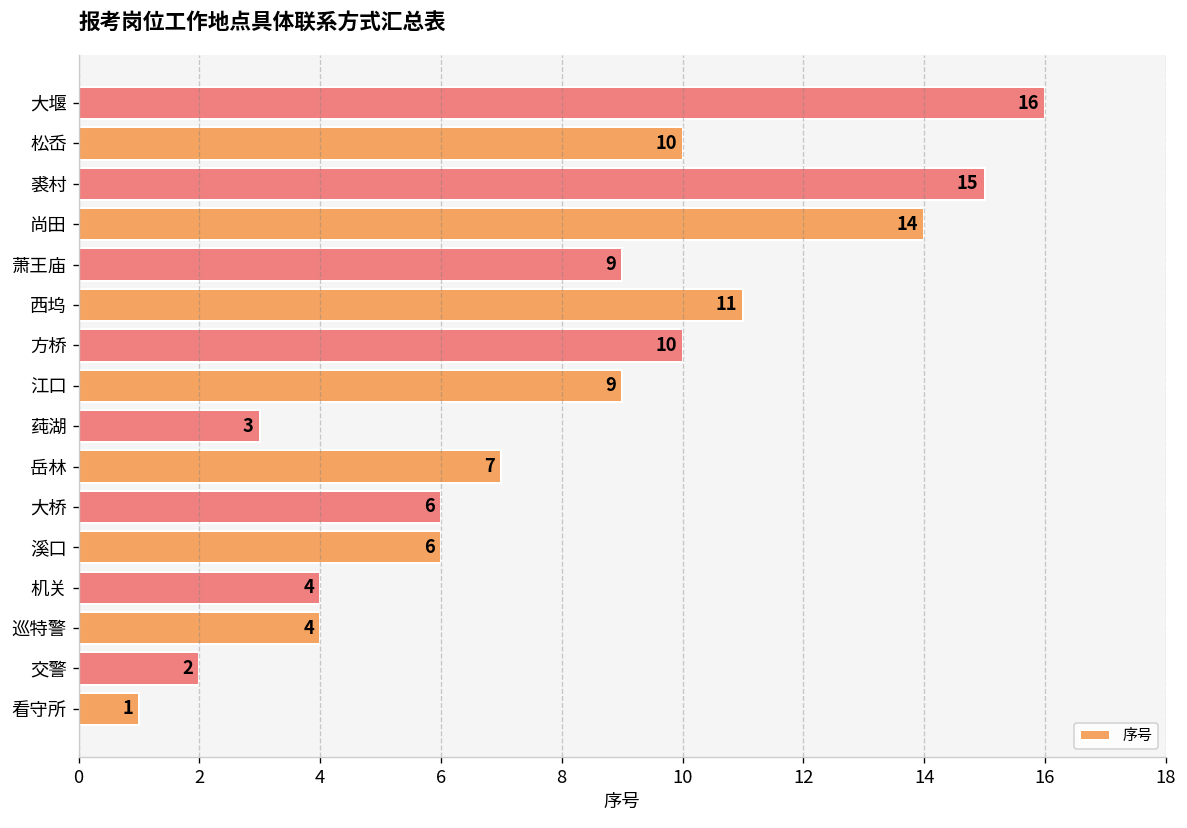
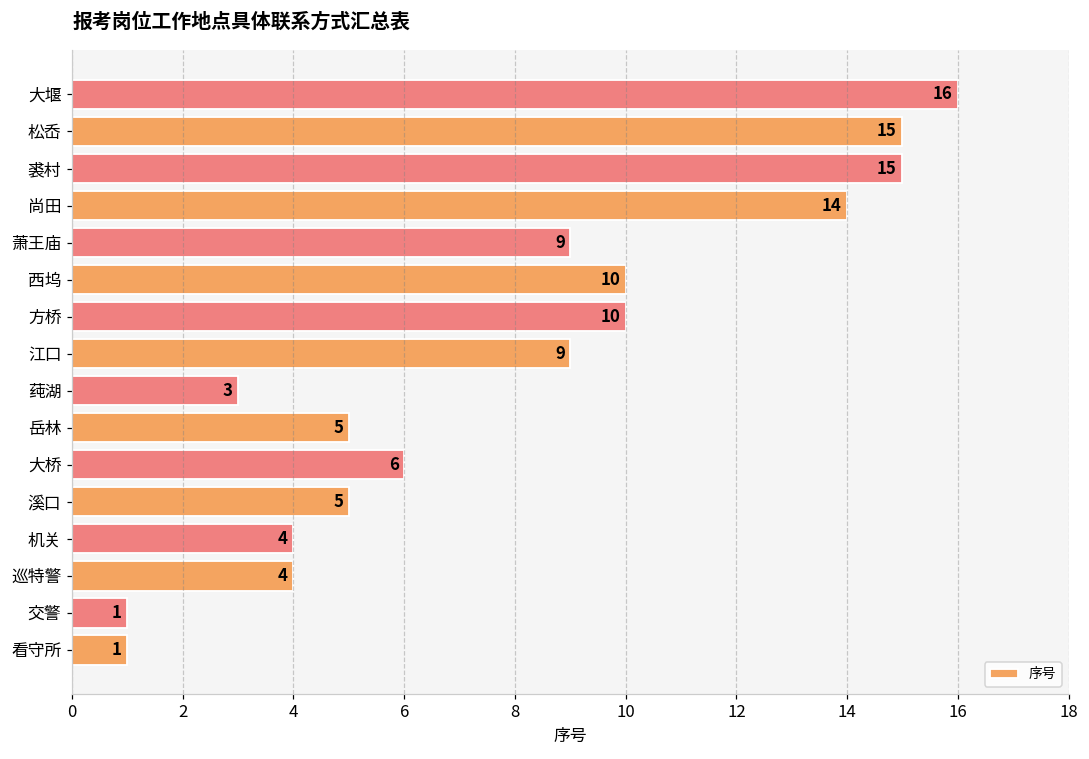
松岙: 10 -> 15
西坞: 11 -> 10
岳林: 7 -> 5
溪口: 6 -> 5
交警: 2 -> 1
